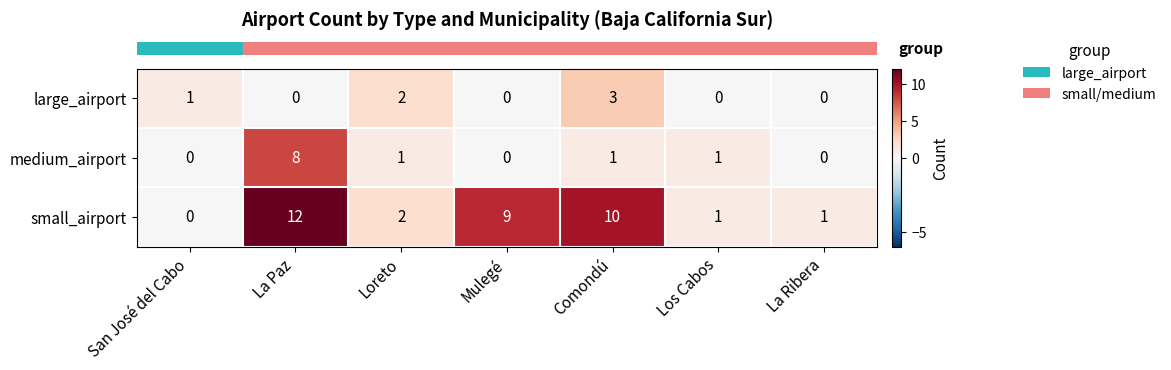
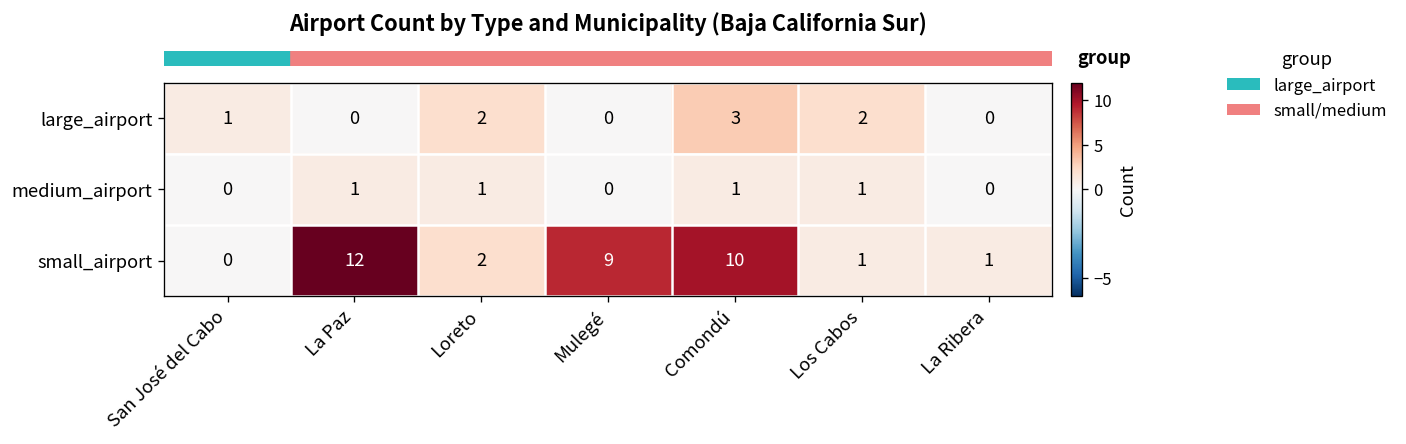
large_airport, Los Cabos: 0 -> 2
medium_airport, La Paz: 8 -> 1
